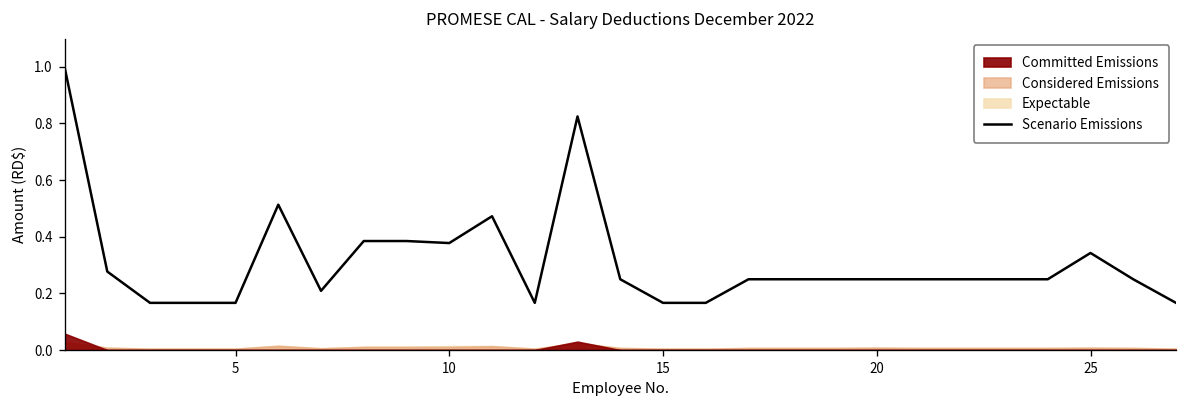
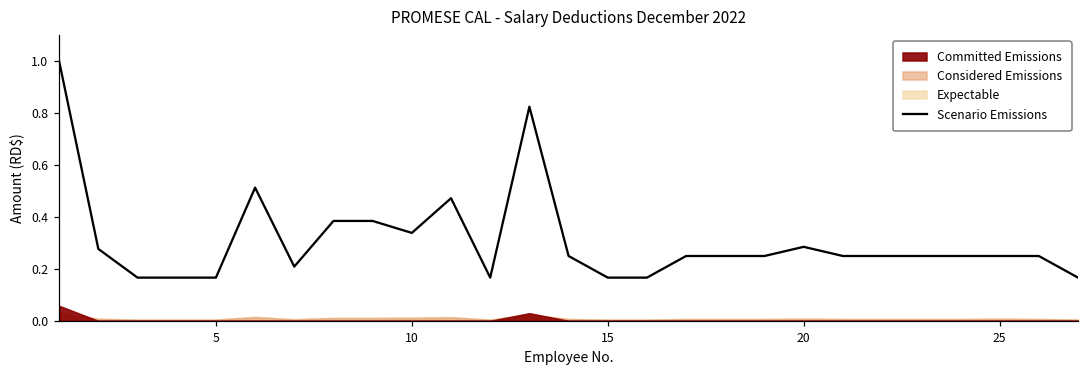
Scenario Emissions, 10: 0.38 -> 0.34
Scenario Emissions, 20: 0.25 -> 0.29
Scenario Emissions, 25: 0.34 -> 0.25
